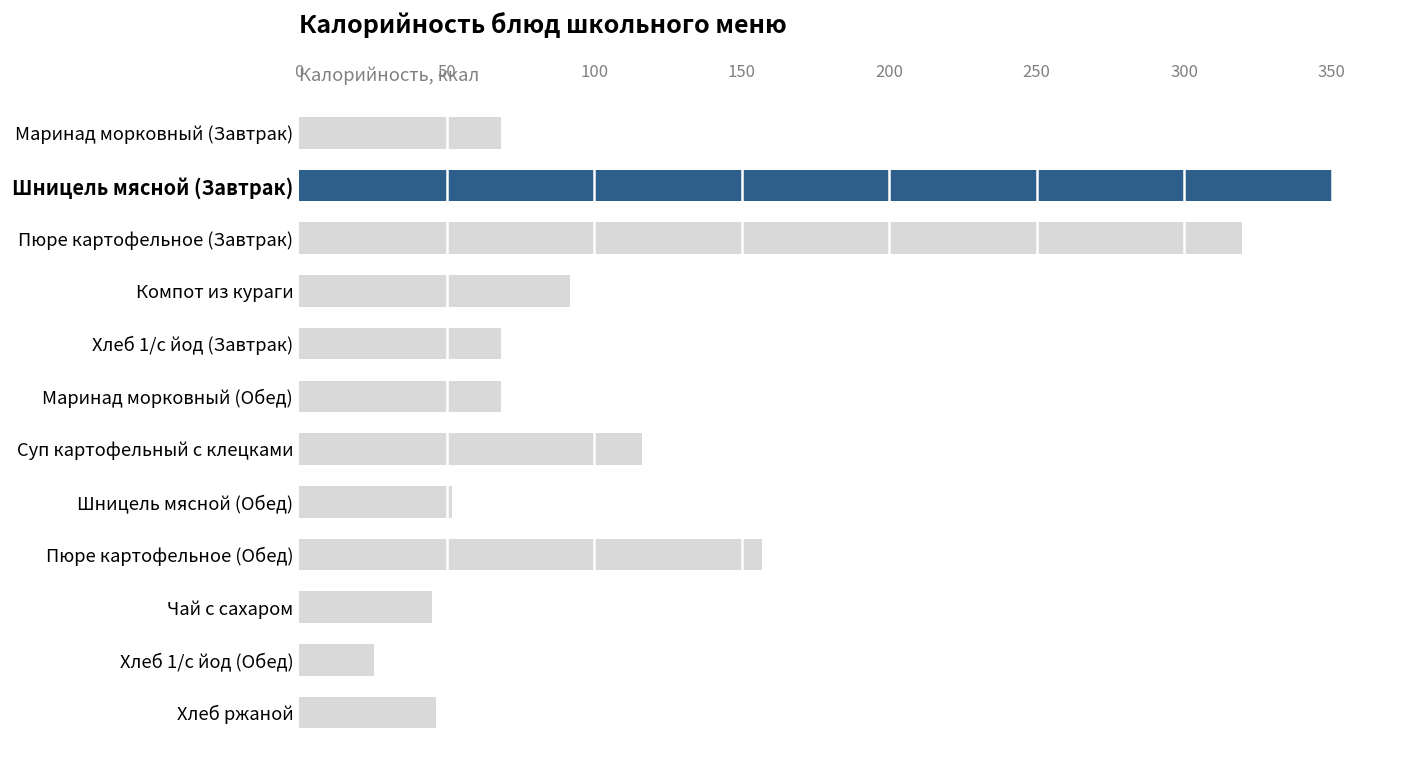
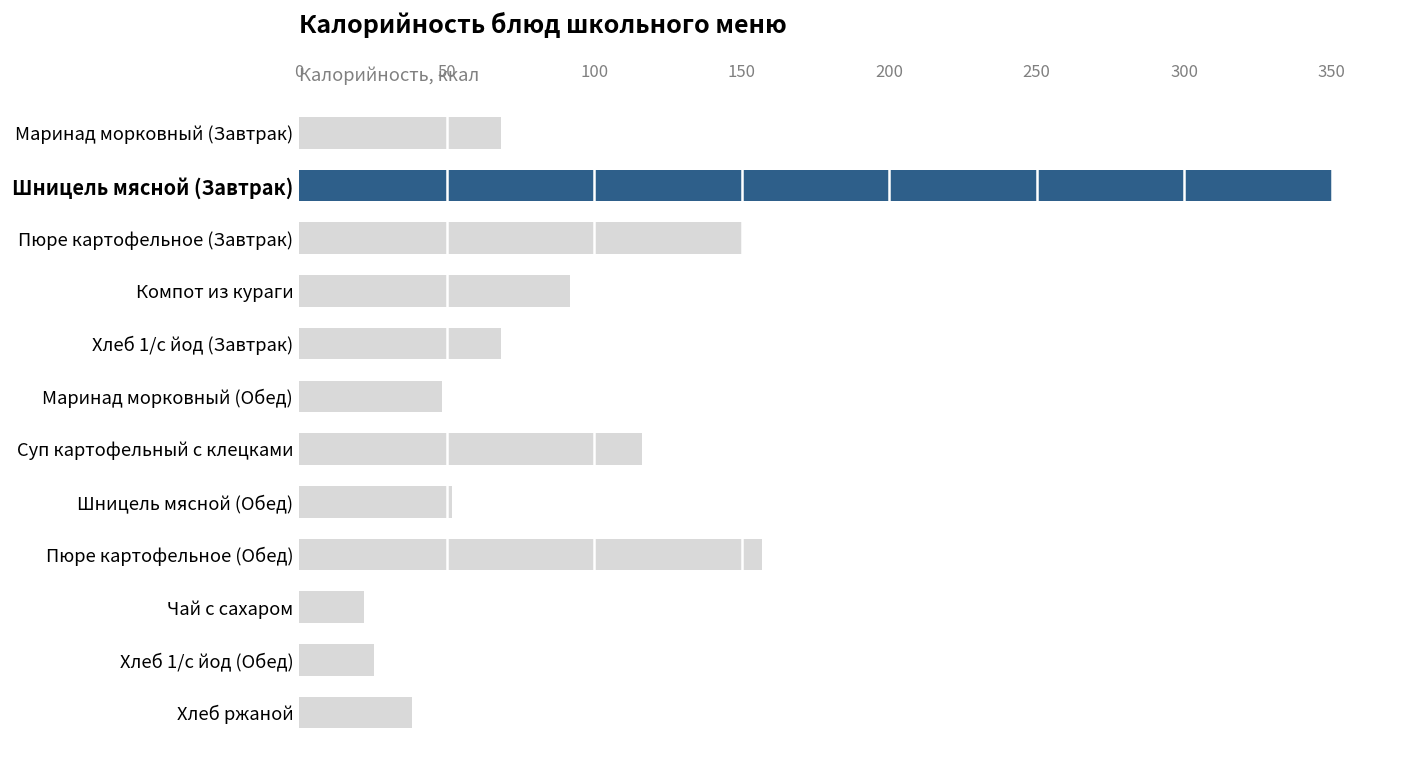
Пюре картофельное (Завтрак): 319 -> 151
Маринад морковный (Обед): 68 -> 48
Чай с сахаром: 45 -> 22
Хлеб ржаной: 46 -> 38
